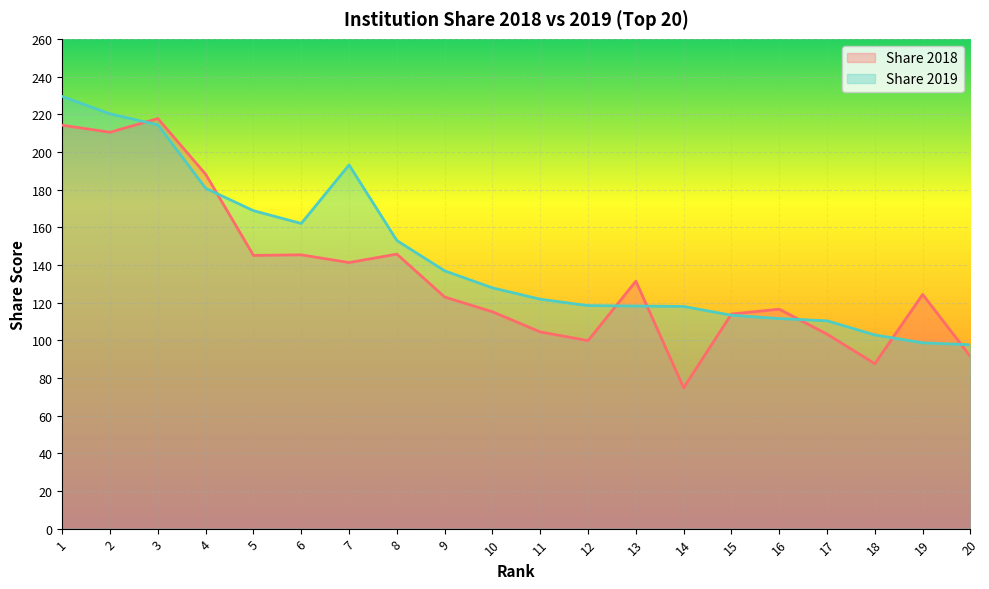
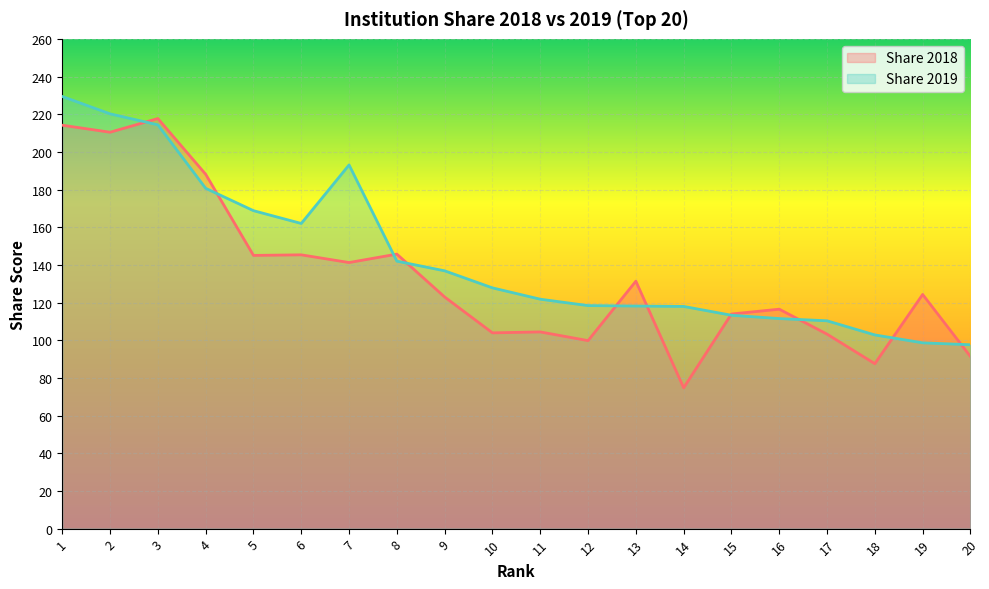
Share 2019, 8: 153 -> 142
Share 2018, 10: 115 -> 104
